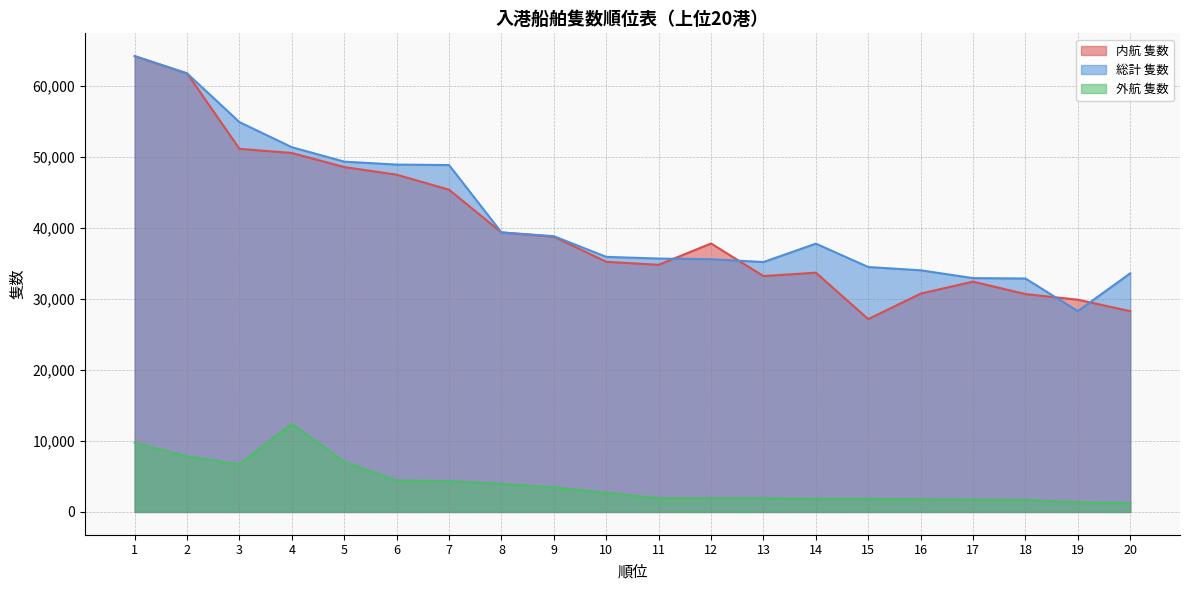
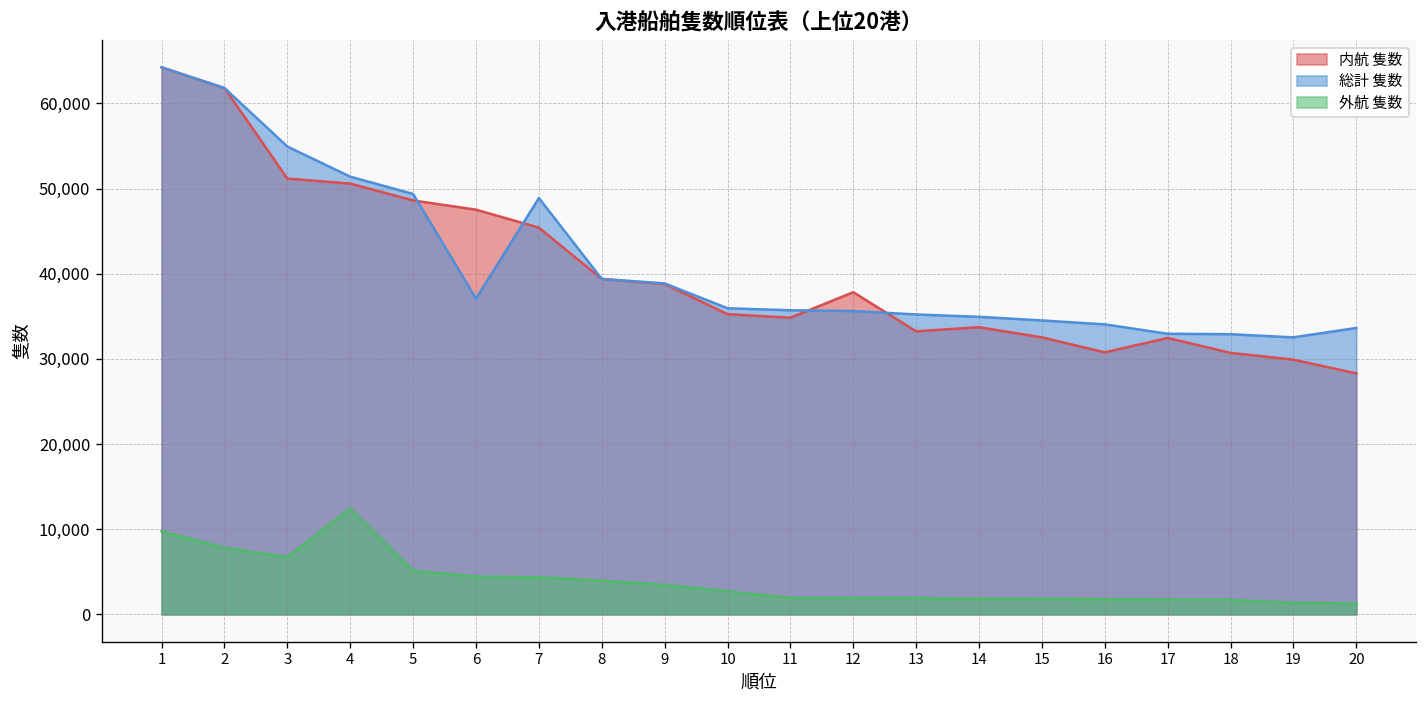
外航 隻数, 5: 7,000 -> 5,000
総計 隻数, 6: 49,000 -> 37,000
総計 隻数, 14: 38,000 -> 35,000
内航 隻数, 15: 27,000 -> 33,000
総計 隻数, 19: 28,000 -> 33,000
